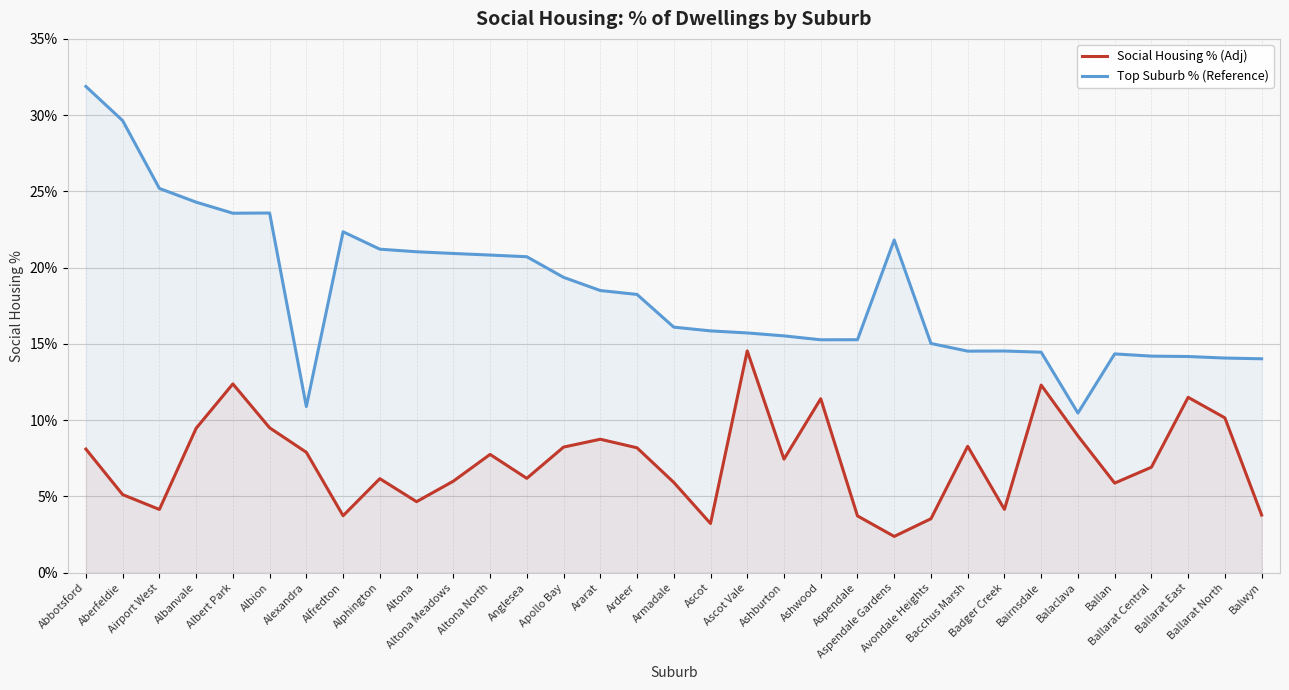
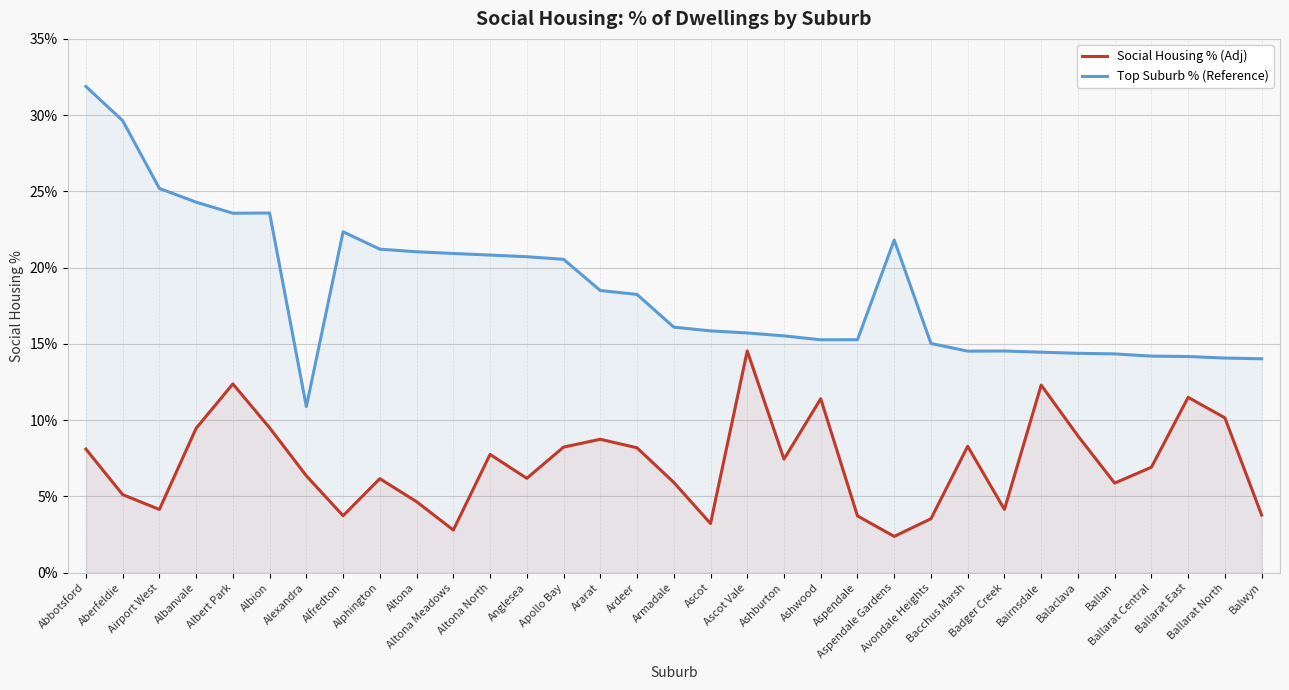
Social Housing % (Adj), Alexandra: 7.9% -> 6.4%
Social Housing % (Adj), Altona Meadows: 6.0% -> 2.8%
Top Suburb % (Reference), Apollo Bay: 19.4% -> 20.6%
Top Suburb % (Reference), Balaclava: 10.5% -> 14.4%
